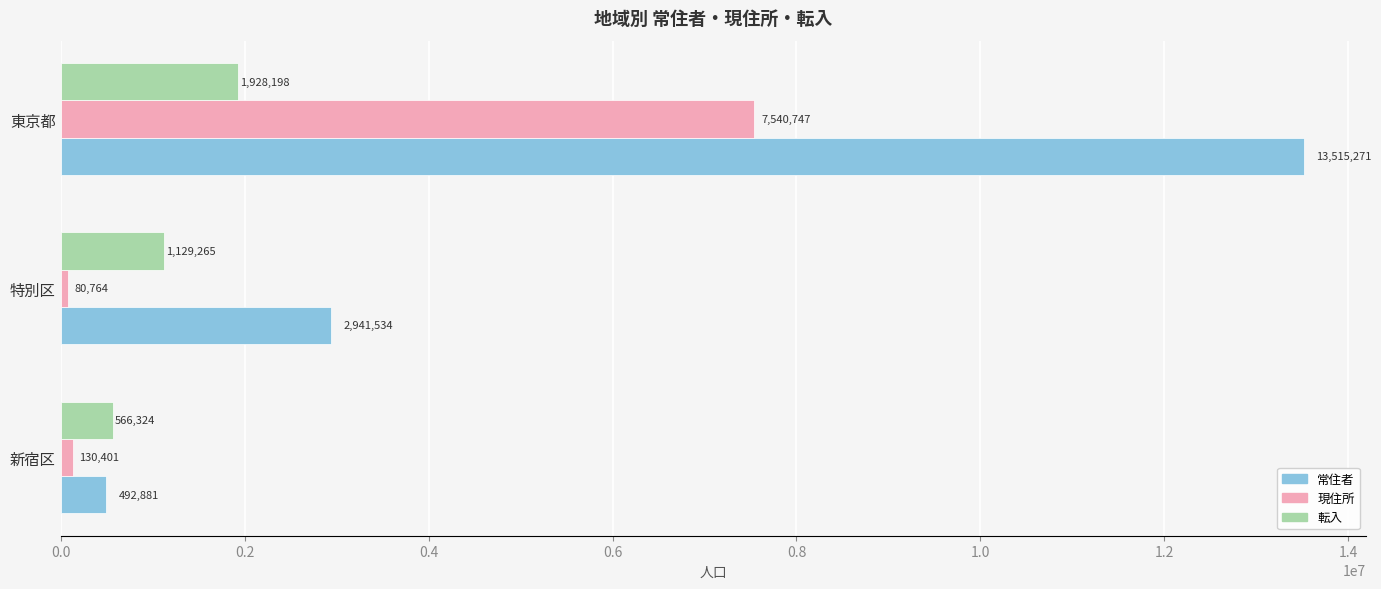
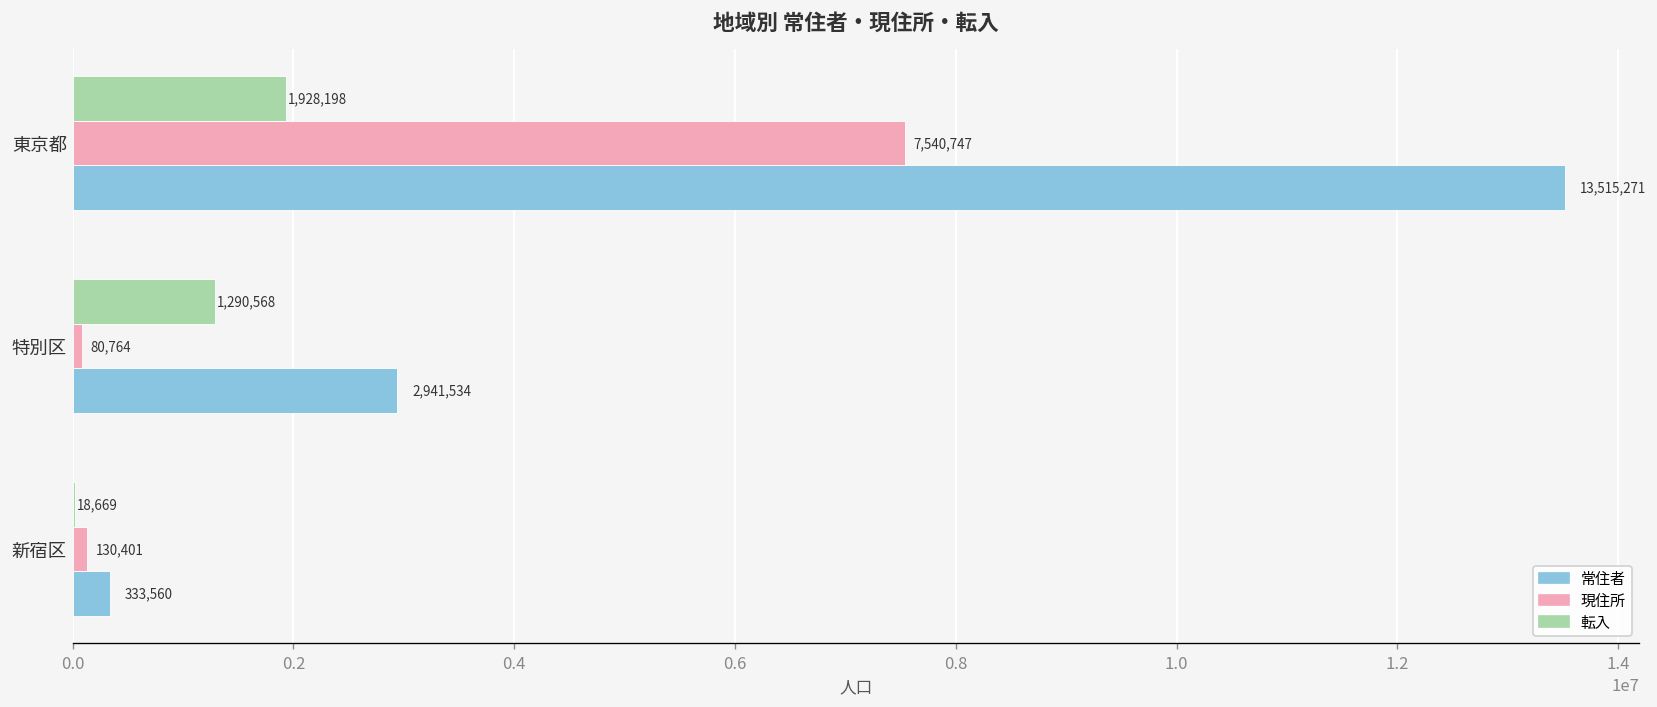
転入, 特別区: 1,129,265 -> 1,290,568
転入, 新宿区: 566,324 -> 18,669
常住者, 新宿区: 492,881 -> 333,560
